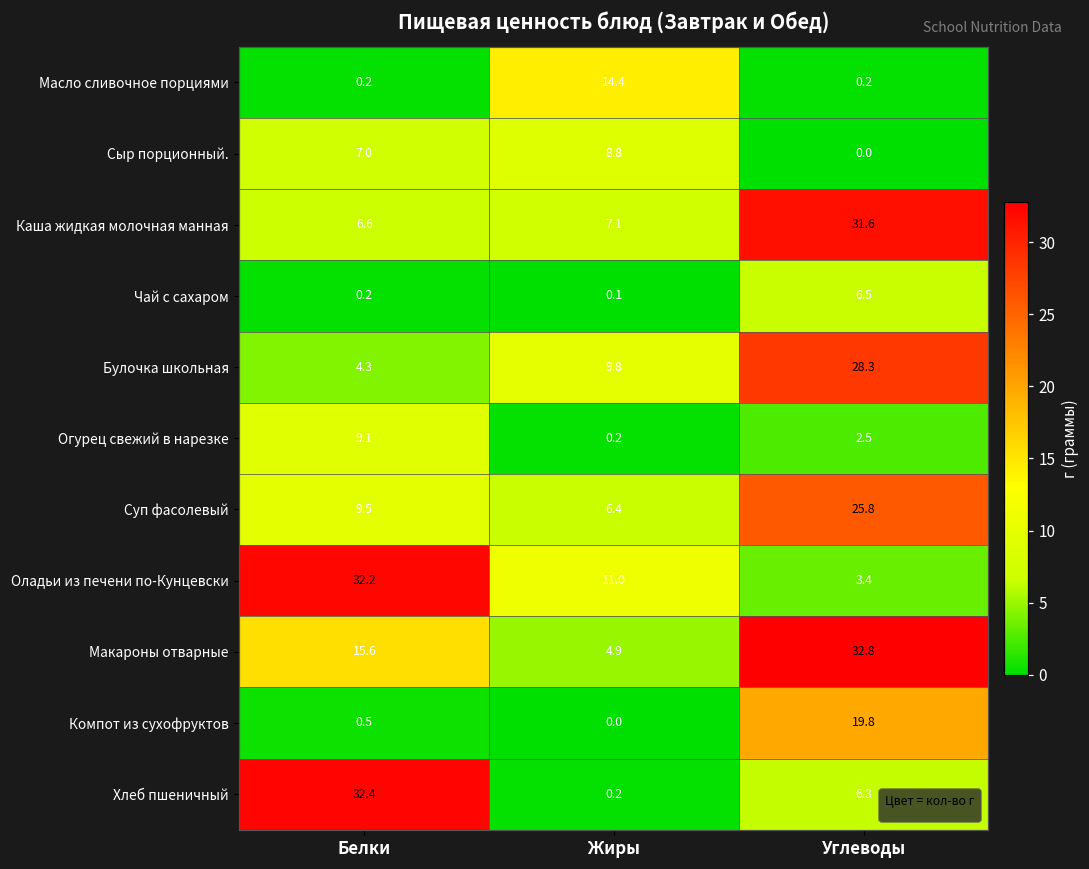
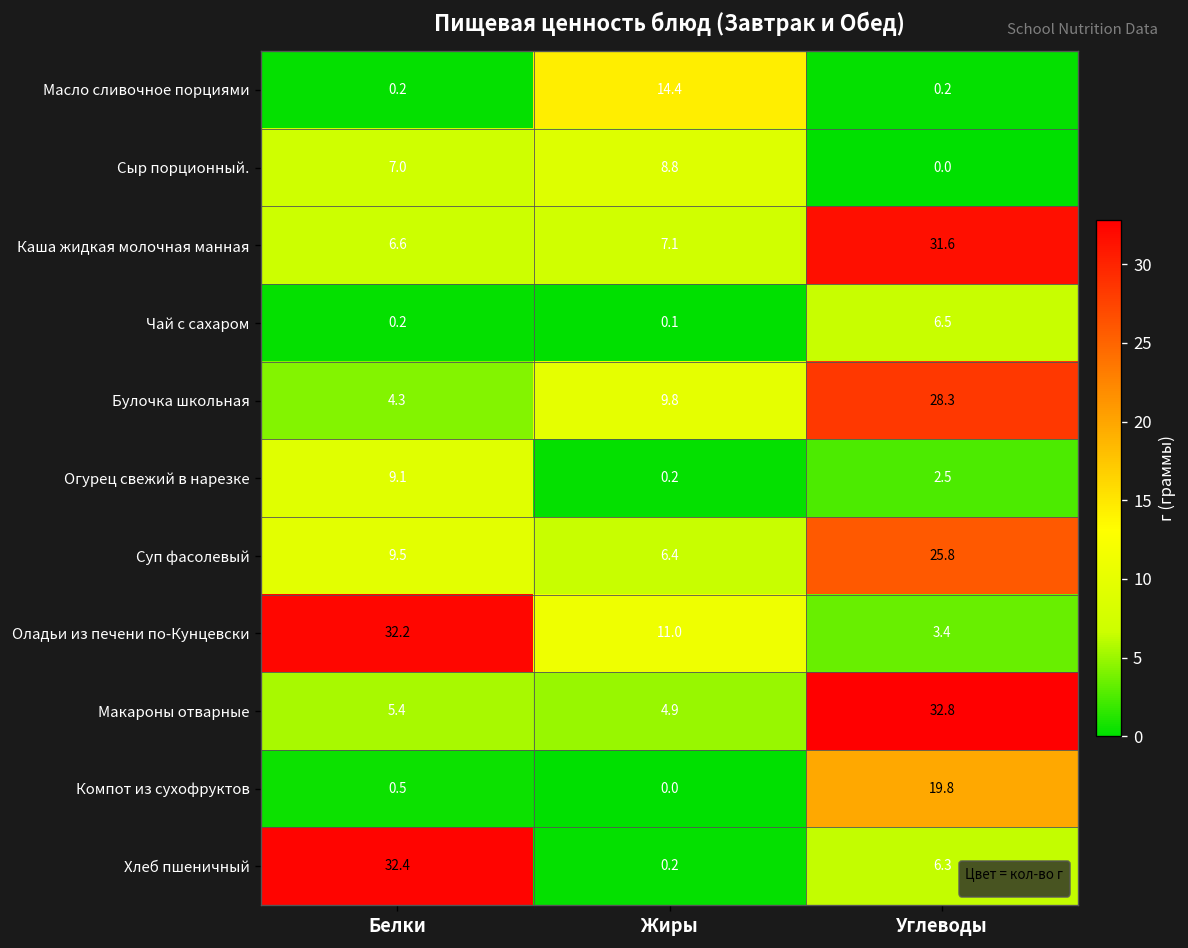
Макароны отварные, Белки: 15.6 -> 5.4
